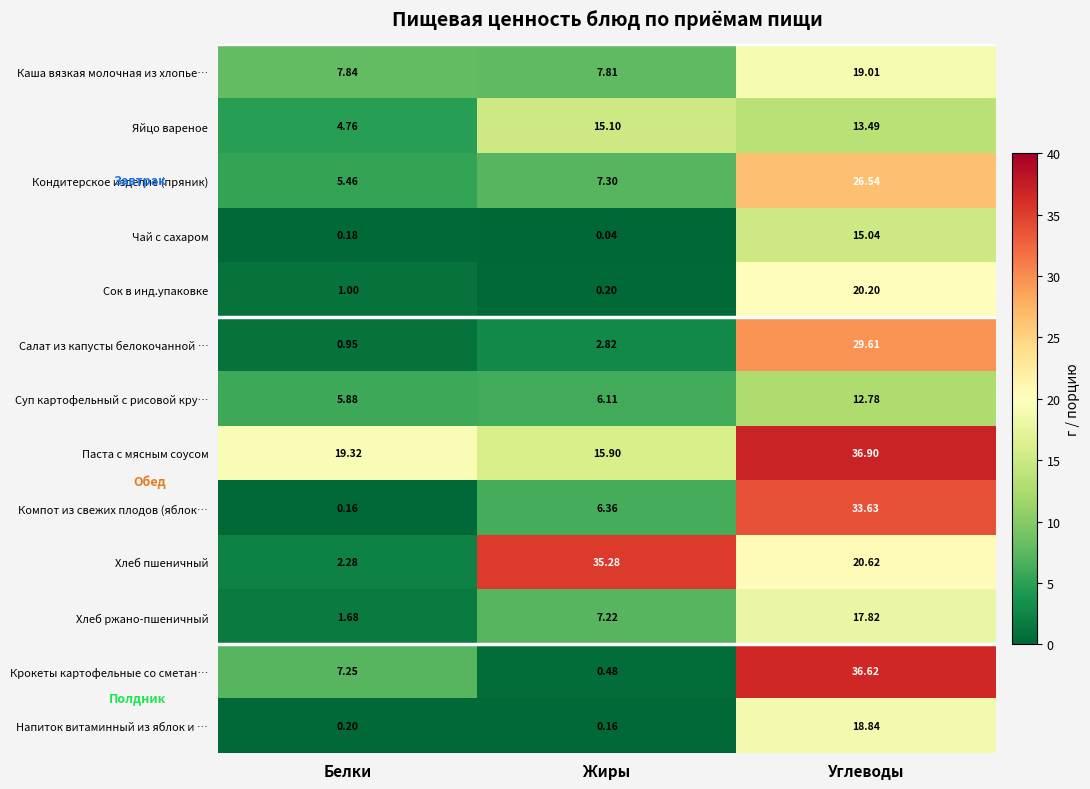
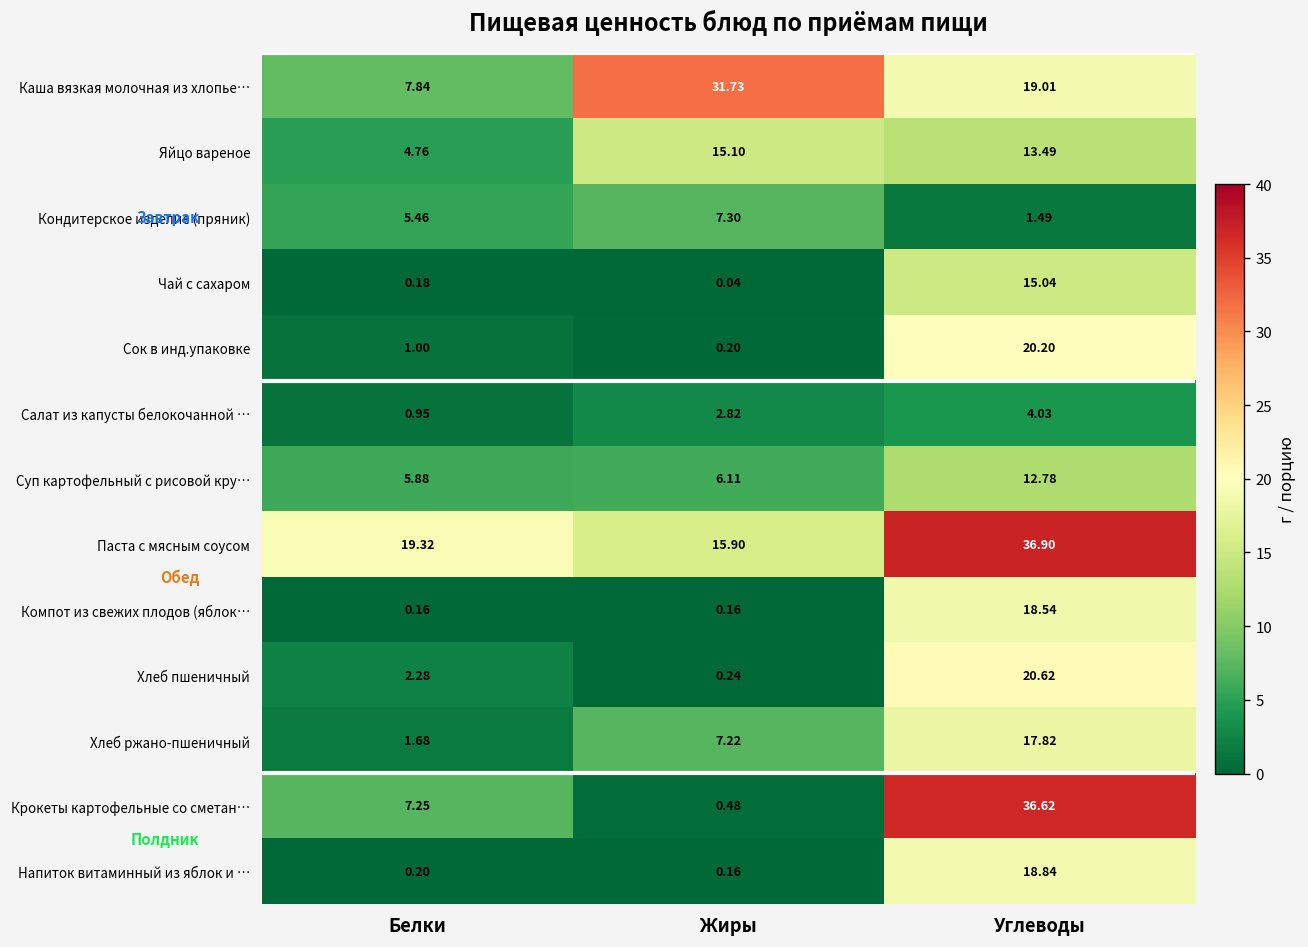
Каша вязкая молочная из хлопье…, Жиры: 7.81 -> 31.73
Кондитерское изделие (пряник), Углеводы: 26.54 -> 1.49
Салат из капусты белокочанной …, Углеводы: 29.61 -> 4.03
Компот из свежих плодов (яблок…, Жиры: 6.36 -> 0.16
Компот из свежих плодов (яблок…, Углеводы: 33.63 -> 18.54
Хлеб пшеничный, Жиры: 35.28 -> 0.24
